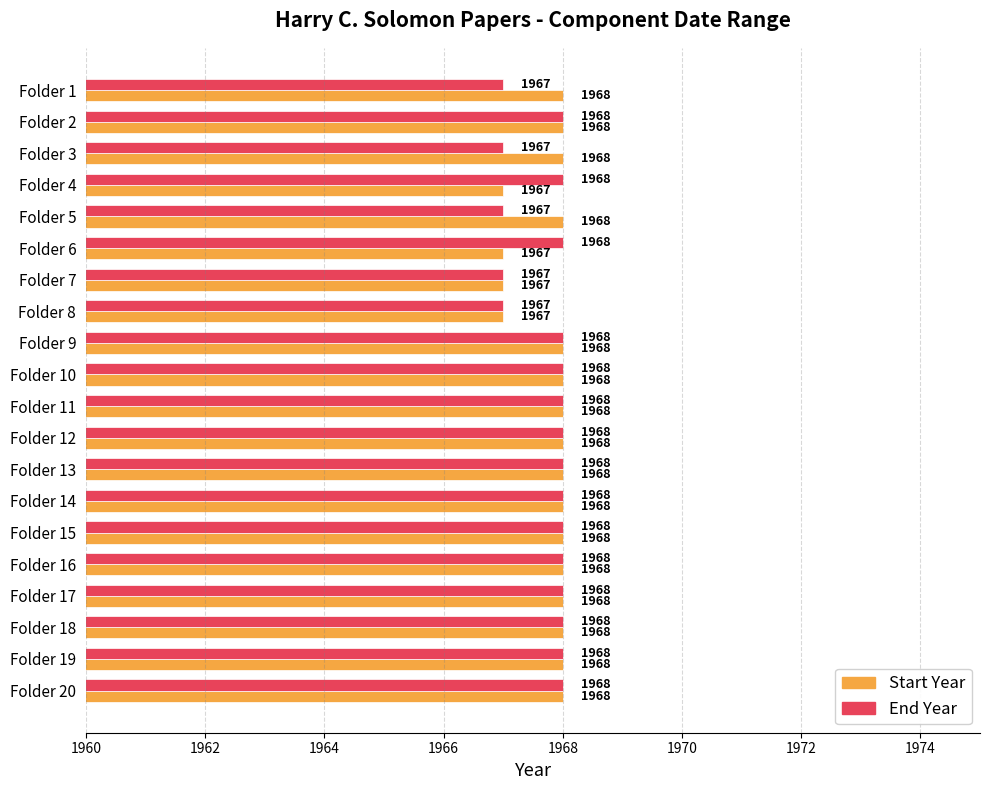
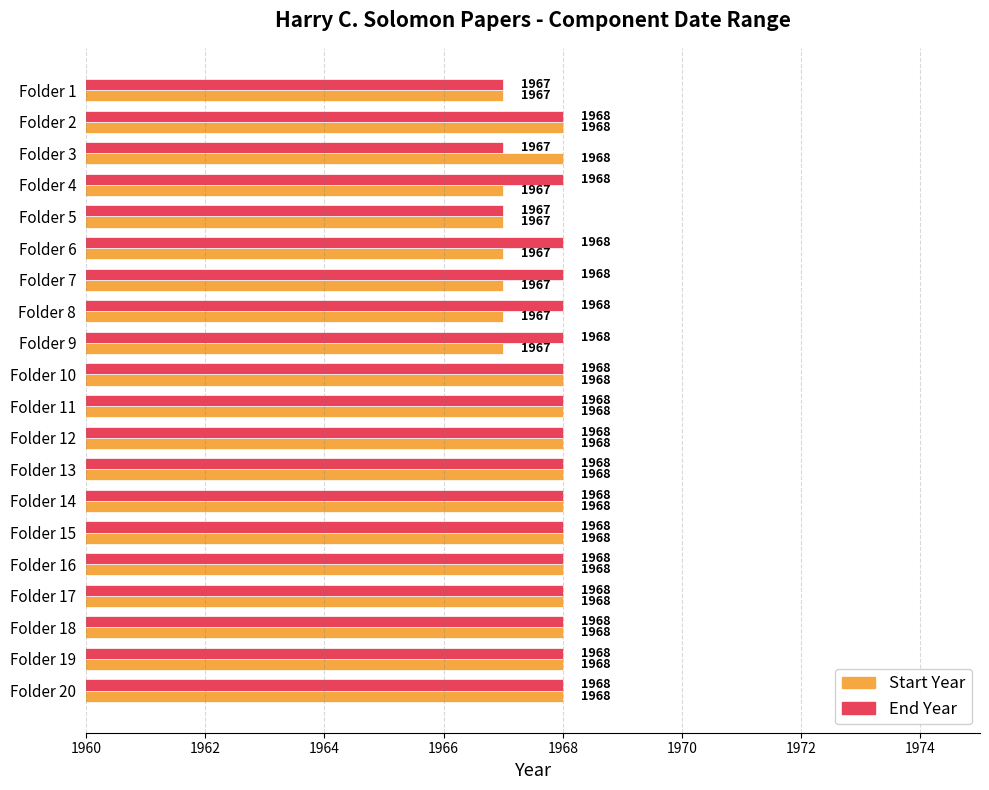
Start Year, Folder 1: 1968 -> 1967
Start Year, Folder 5: 1968 -> 1967
End Year, Folder 7: 1967 -> 1968
End Year, Folder 8: 1967 -> 1968
Start Year, Folder 9: 1968 -> 1967
